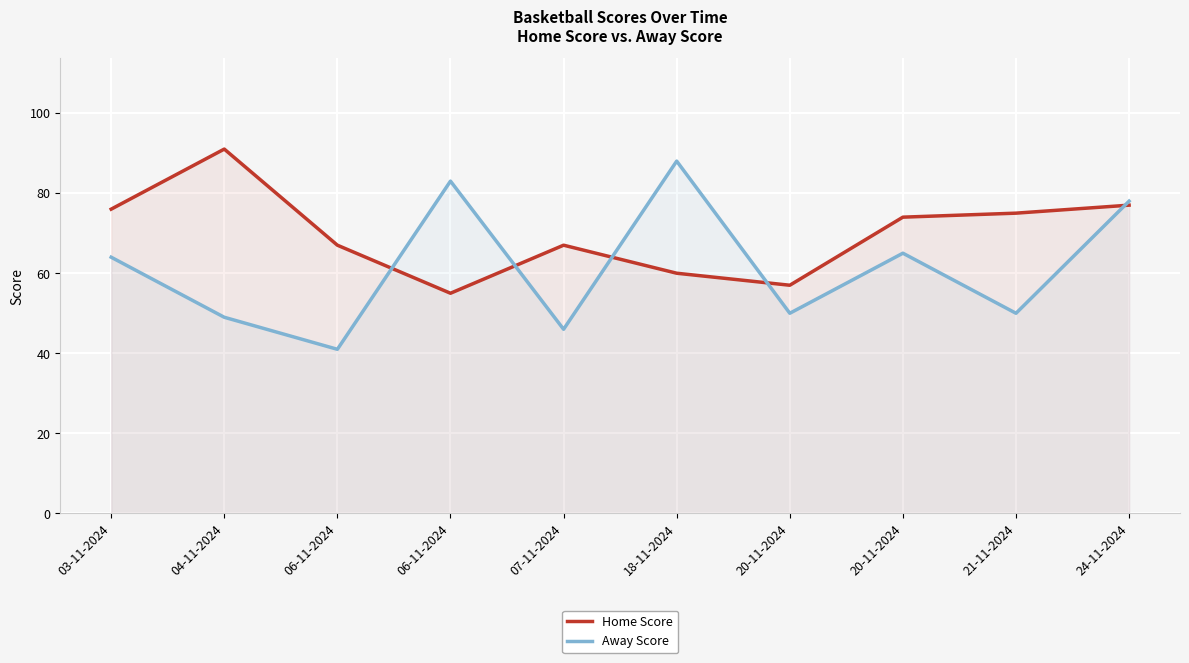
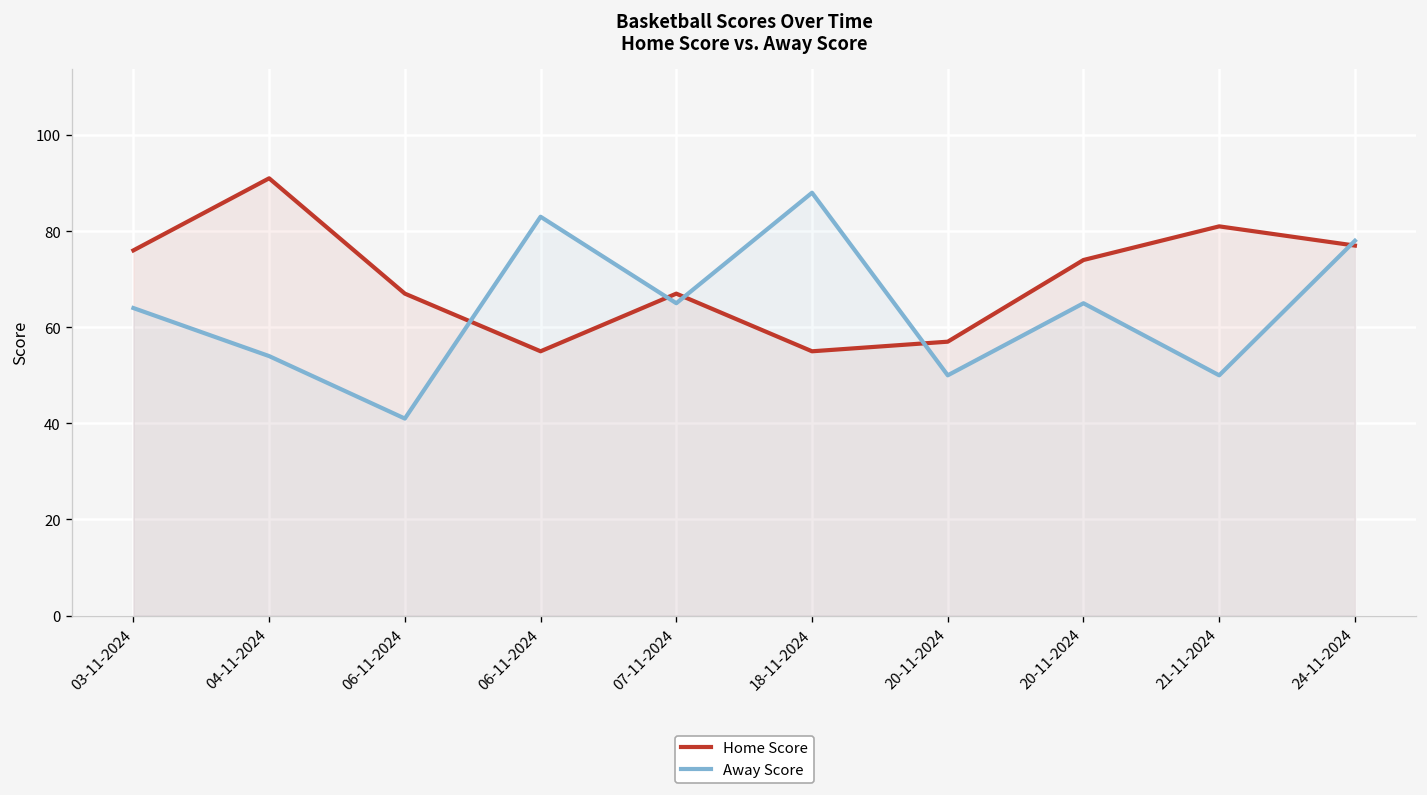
Away Score, 04-11-2024: 49 -> 54
Away Score, 07-11-2024: 46 -> 65
Home Score, 18-11-2024: 60 -> 55
Home Score, 21-11-2024: 75 -> 81
